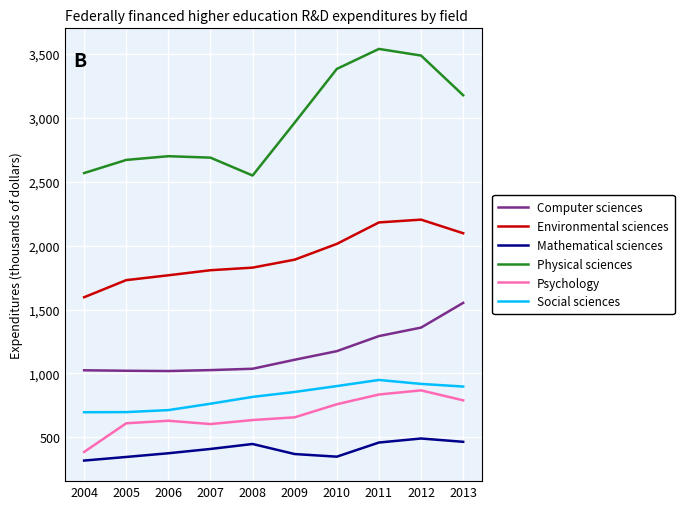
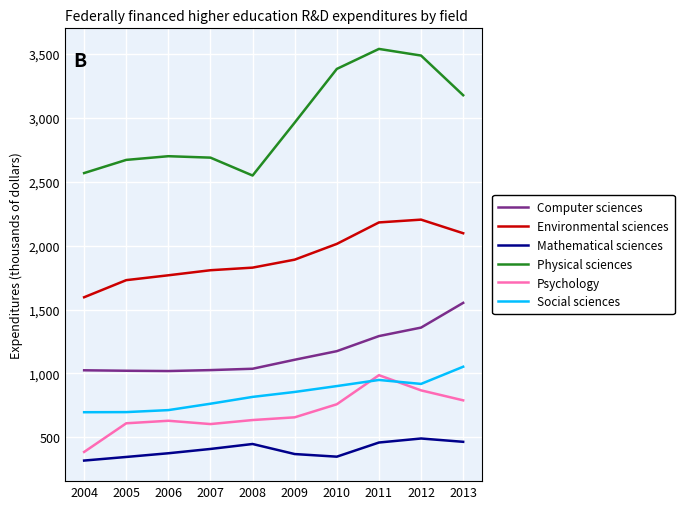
Psychology, 2011: 830 -> 990
Social sciences, 2013: 900 -> 1,050
